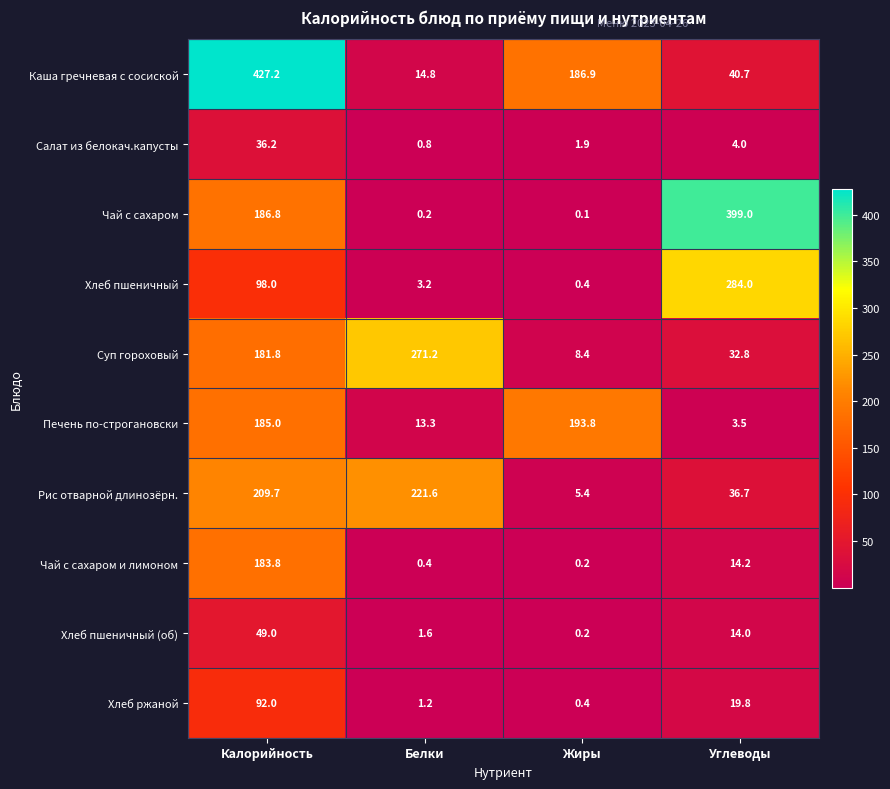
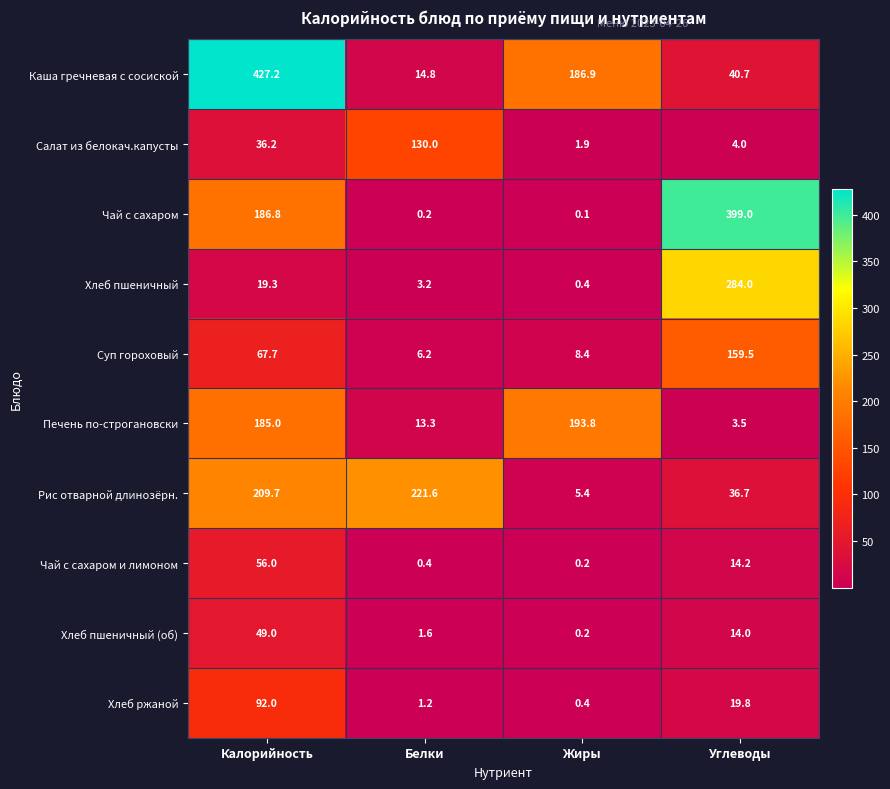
Салат из белокач.капусты, Белки: 0.8 -> 130.0
Хлеб пшеничный, Калорийность: 98.0 -> 19.3
Суп гороховый, Калорийность: 181.8 -> 67.7
Суп гороховый, Белки: 271.2 -> 6.2
Суп гороховый, Углеводы: 32.8 -> 159.5
Чай с сахаром и лимоном, Калорийность: 183.8 -> 56.0
